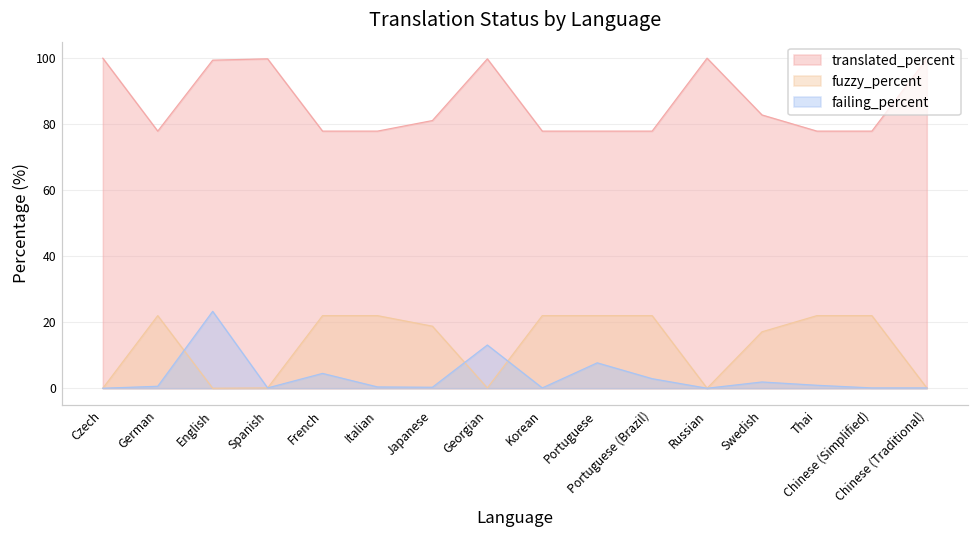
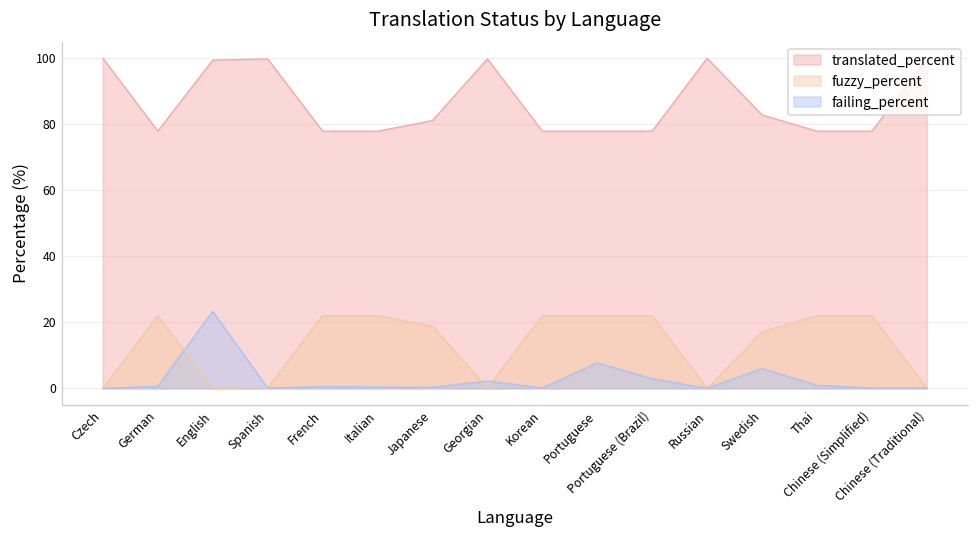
failing_percent, French: 5 -> 1
failing_percent, Georgian: 13 -> 2
failing_percent, Swedish: 2 -> 6
